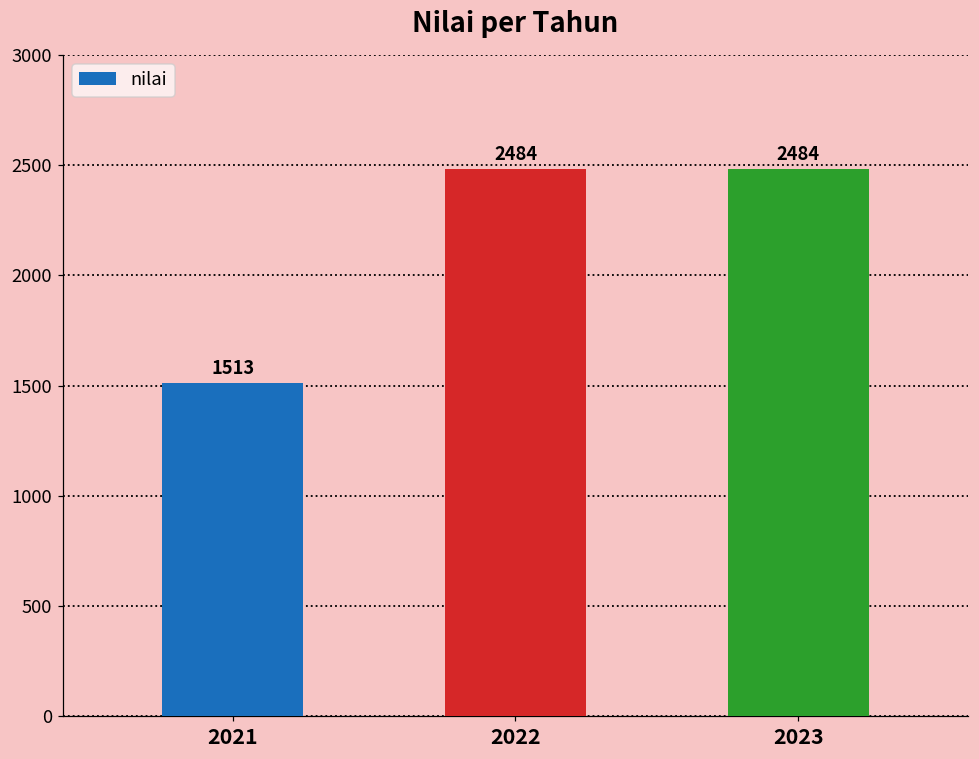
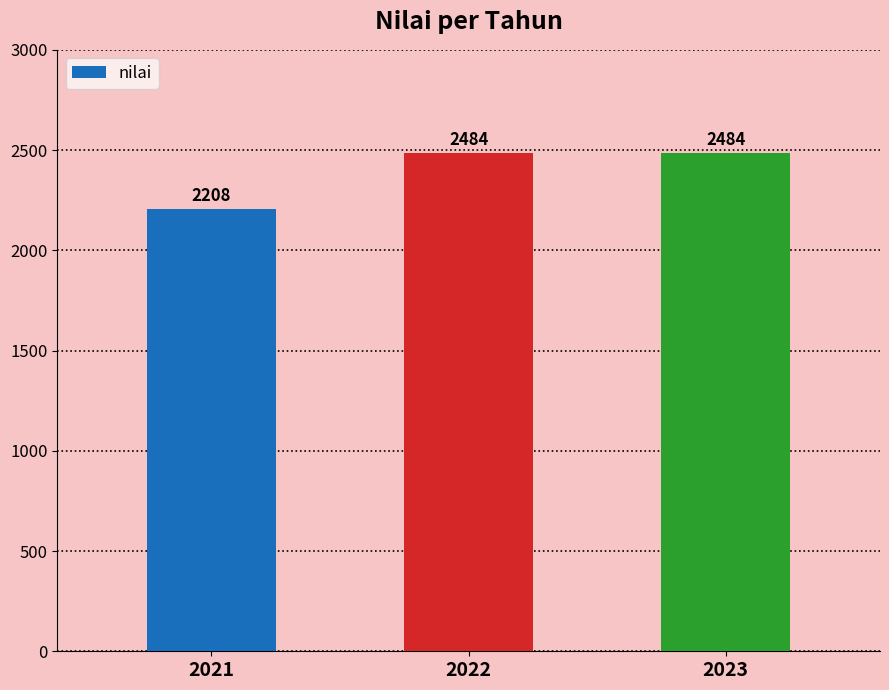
2021: 1513 -> 2208
